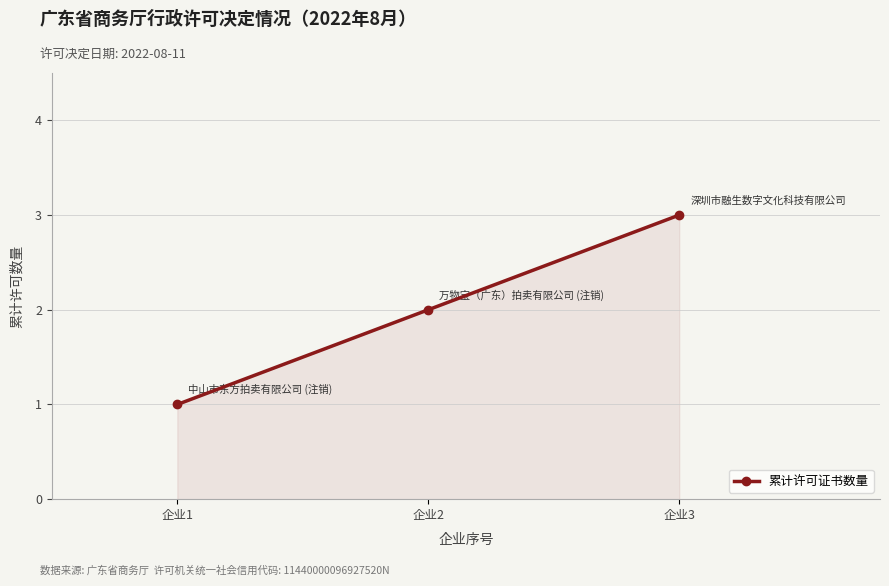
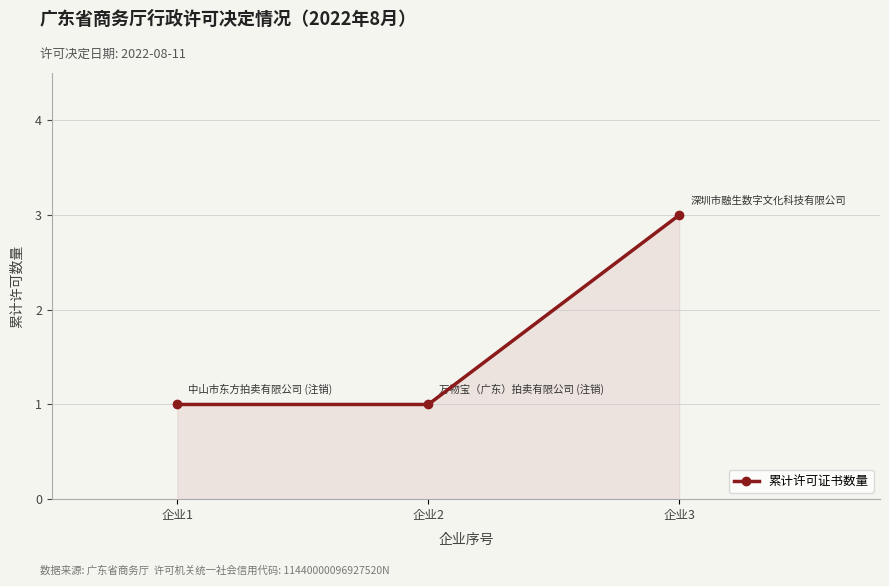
企业2: 2 -> 1
